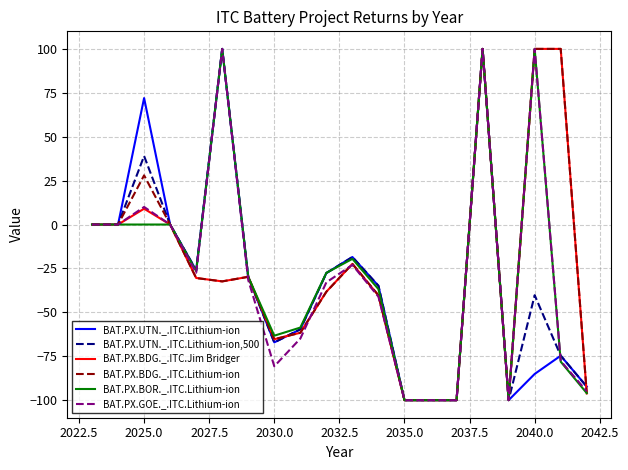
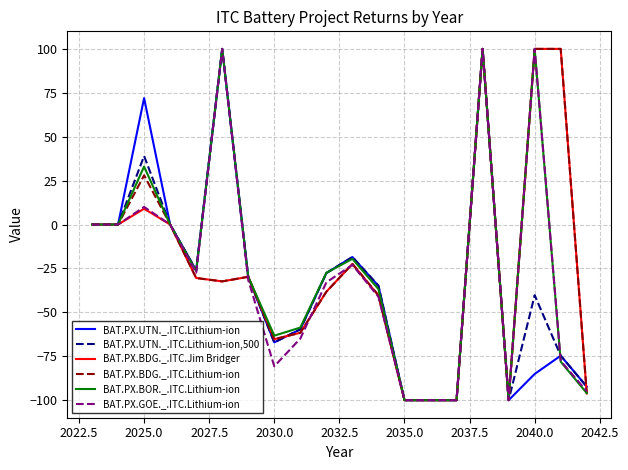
BAT.PX.BOR._.ITC.Lithium-ion, 2025.0: 0 -> 33
